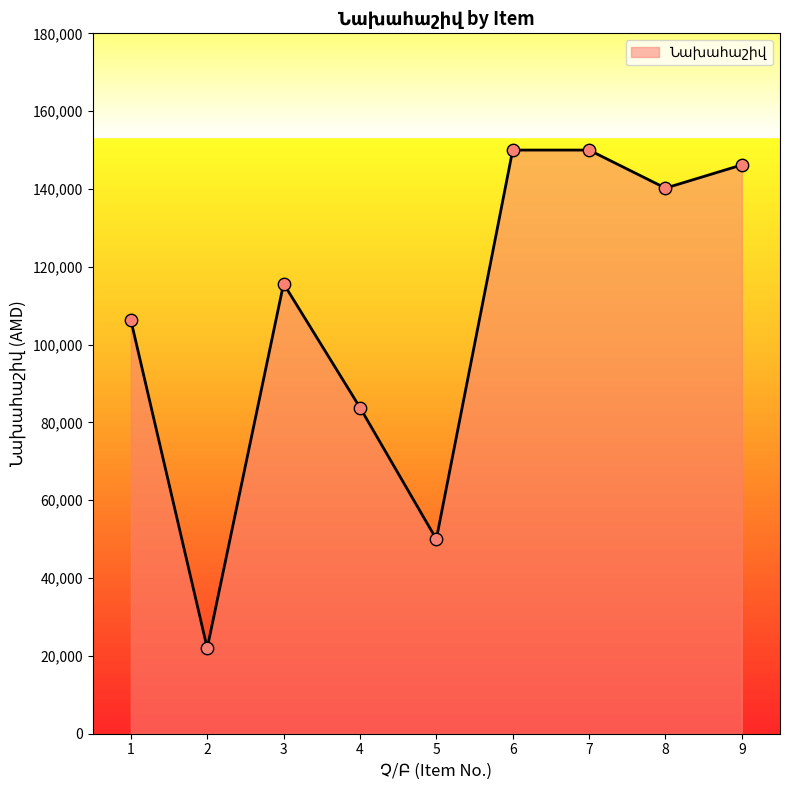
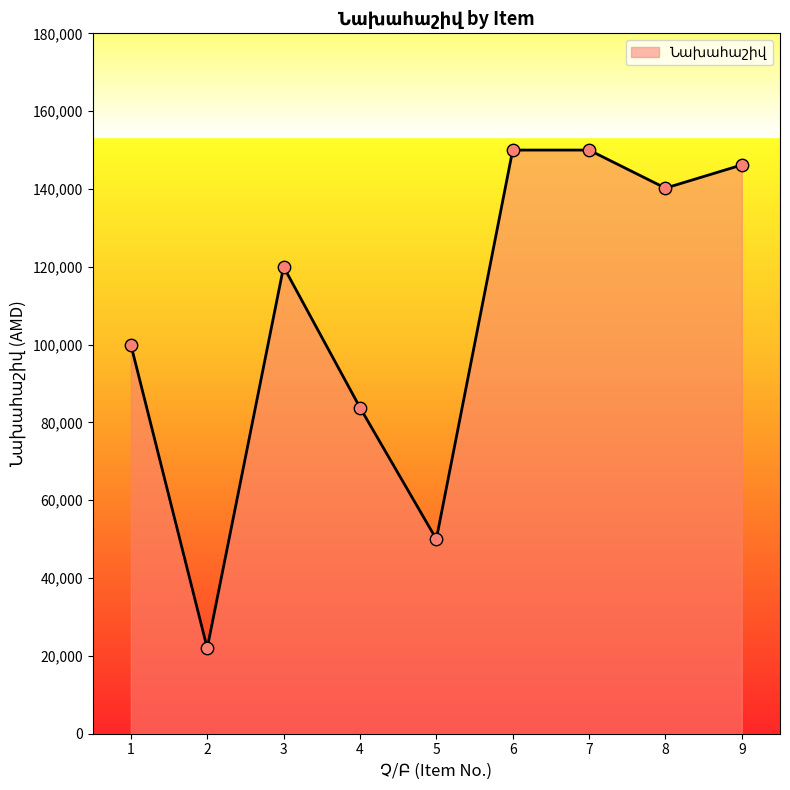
1: 106,000 -> 100,000
3: 116,000 -> 120,000
